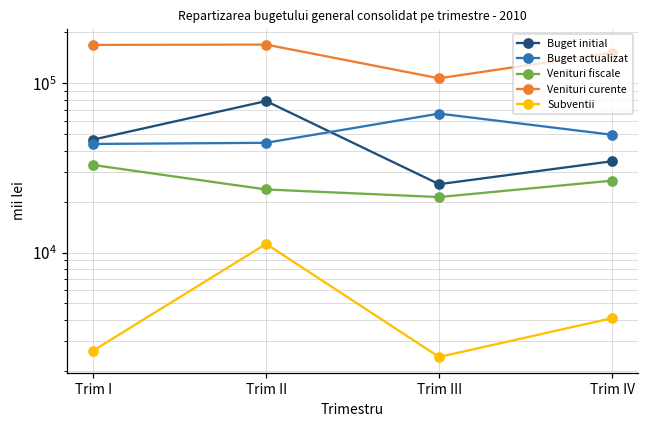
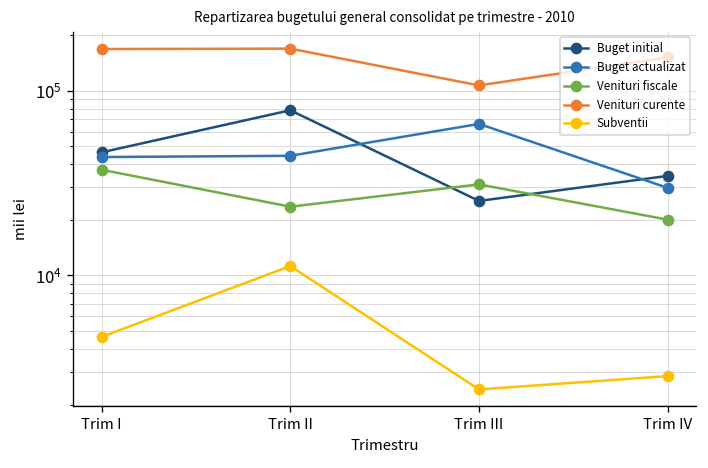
Venituri fiscale, Trim I: 33000 -> 37000
Subventii, Trim I: 2600 -> 4600
Venituri fiscale, Trim III: 21000 -> 31000
Buget actualizat, Trim IV: 50000 -> 30000
Venituri fiscale, Trim IV: 27000 -> 20000
Subventii, Trim IV: 4100 -> 2900
